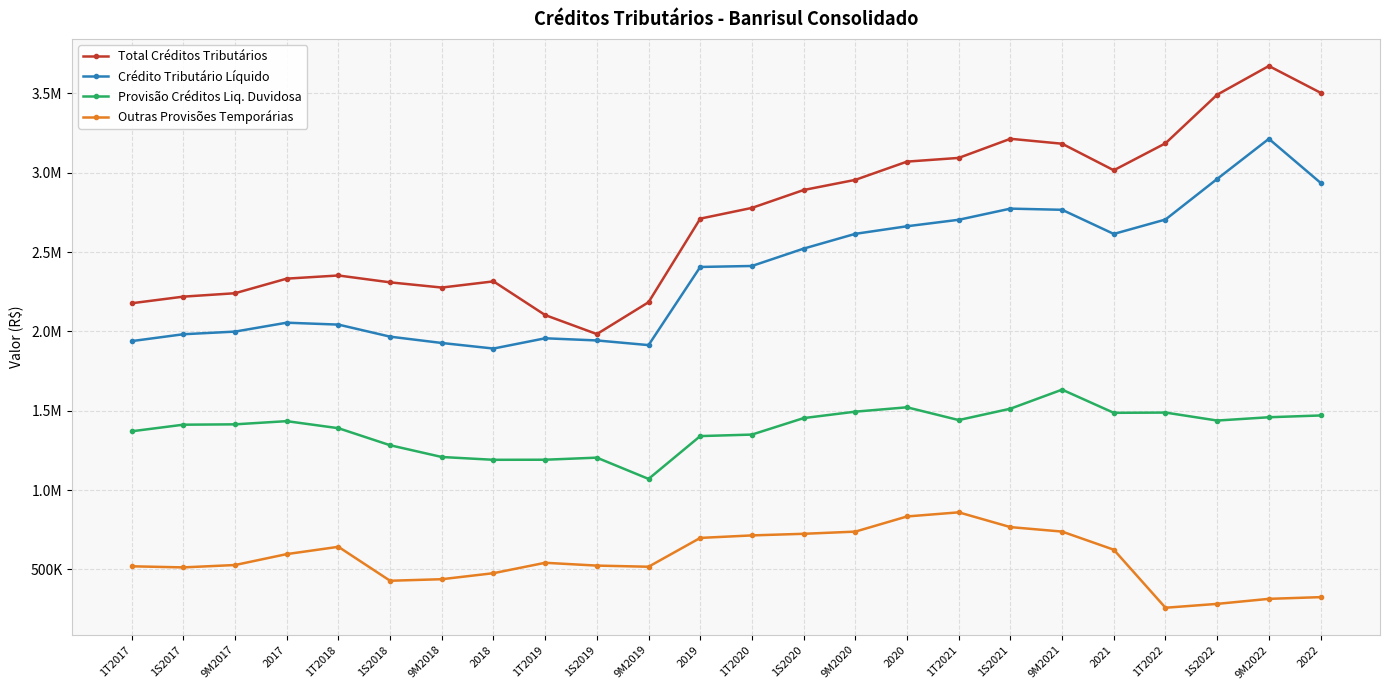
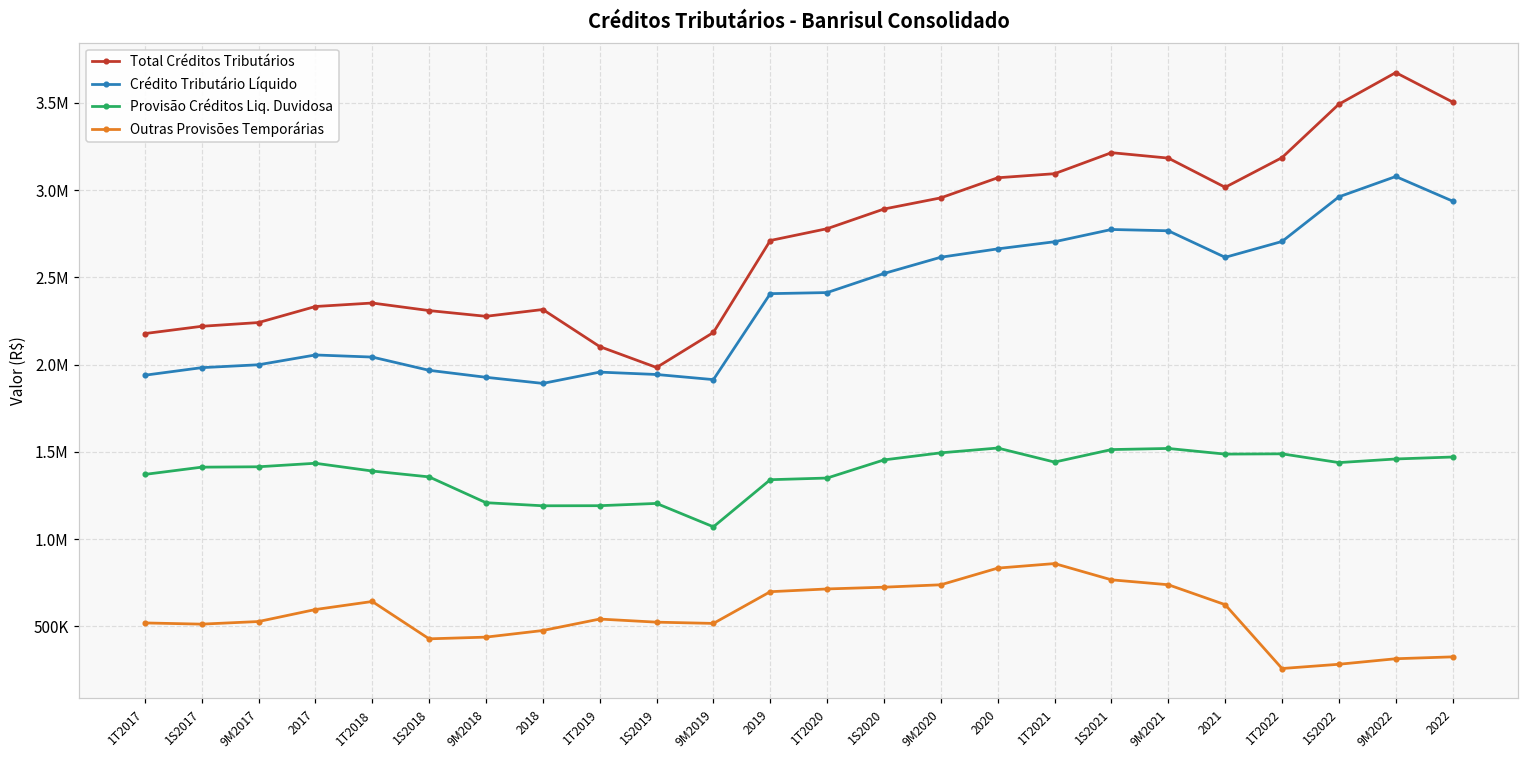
Provisão Créditos Liq. Duvidosa, 1S2018: 1280000 -> 1360000
Provisão Créditos Liq. Duvidosa, 9M2021: 1630000 -> 1520000
Crédito Tributário Líquido, 9M2022: 3210000 -> 3080000
